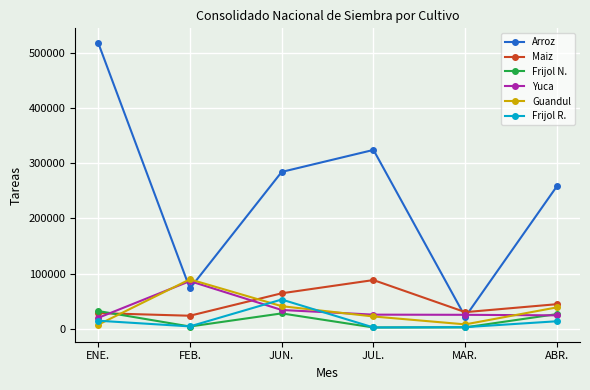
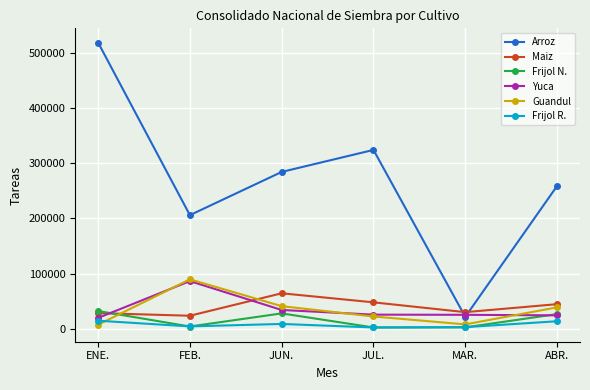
Arroz, FEB.: 70000 -> 210000
Frijol R., JUN.: 50000 -> 10000
Maiz, JUL.: 90000 -> 50000
